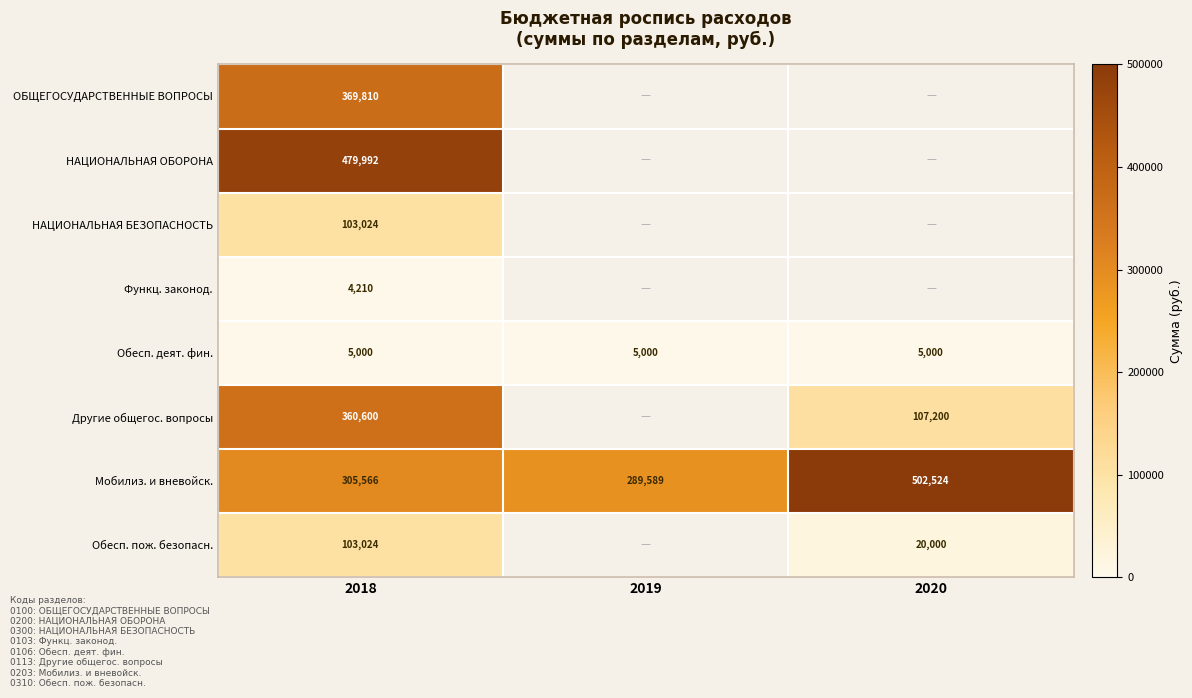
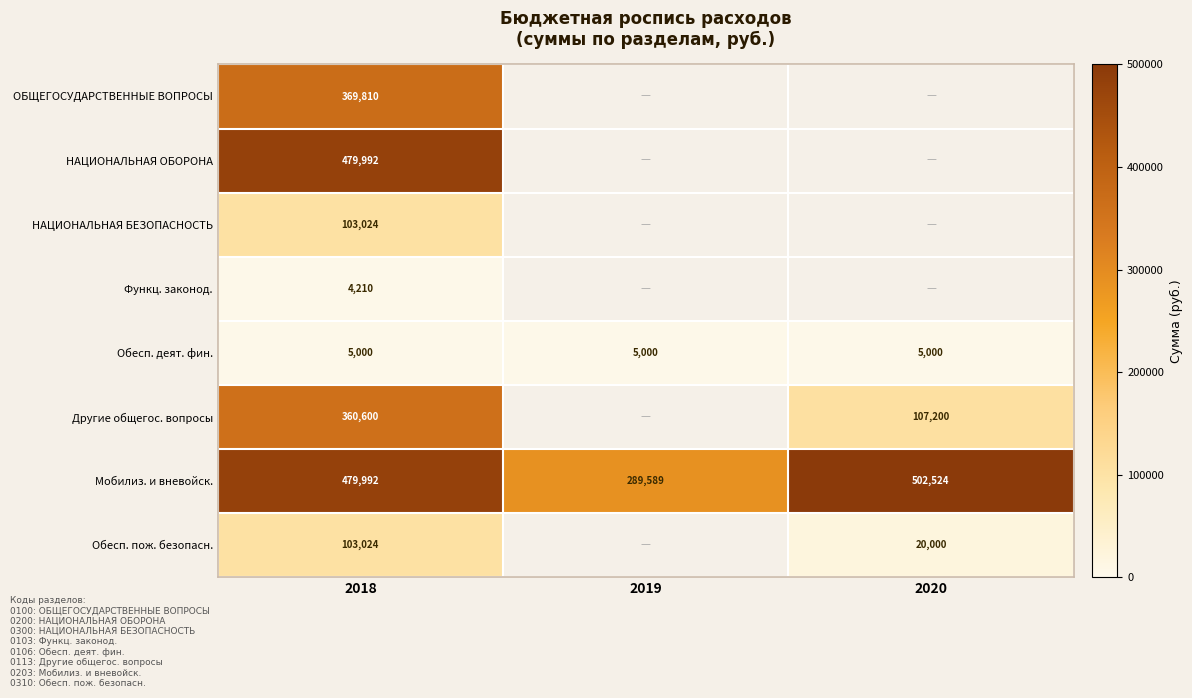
Мобилиз. и вневойск., 2018: 305,566 -> 479,992
